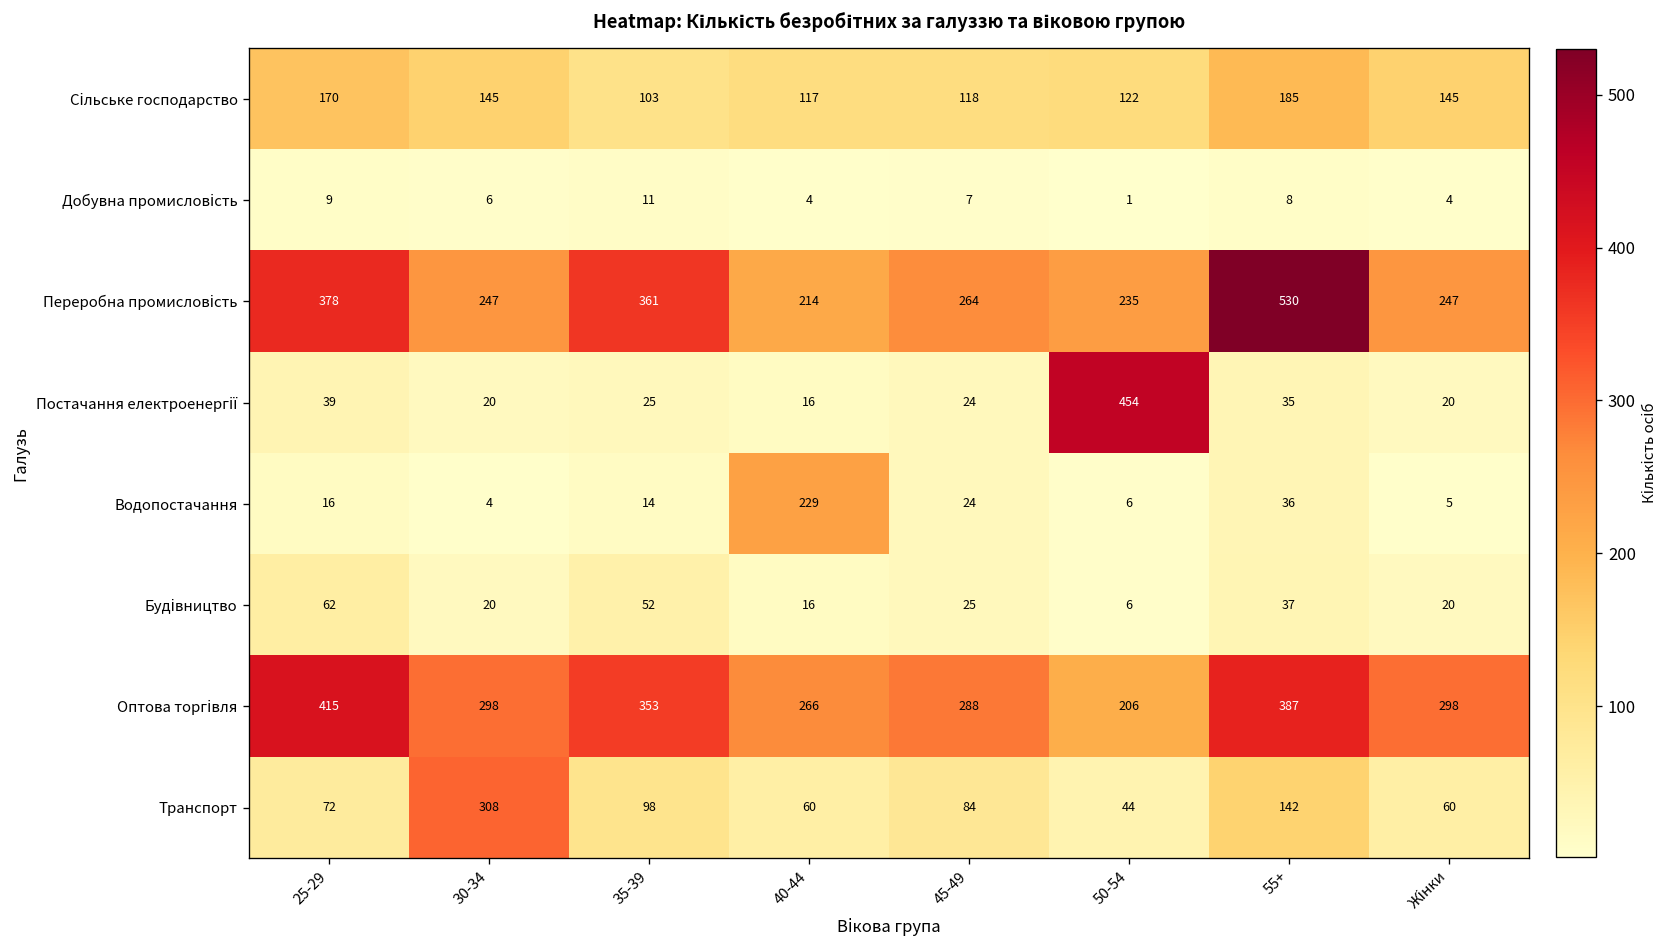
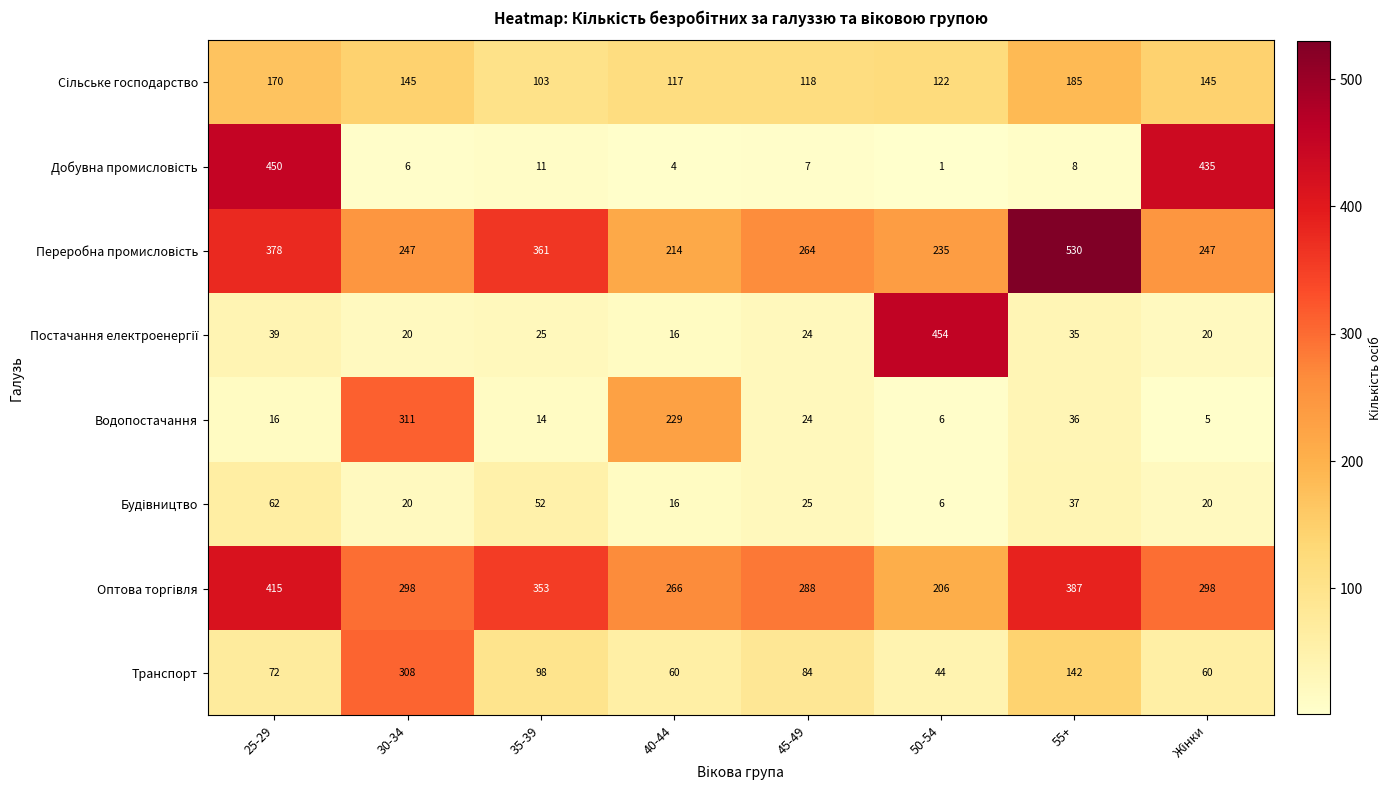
Добувна промисловість, 25-29: 9 -> 450
Добувна промисловість, Жінки: 4 -> 435
Водопостачання, 30-34: 4 -> 311
